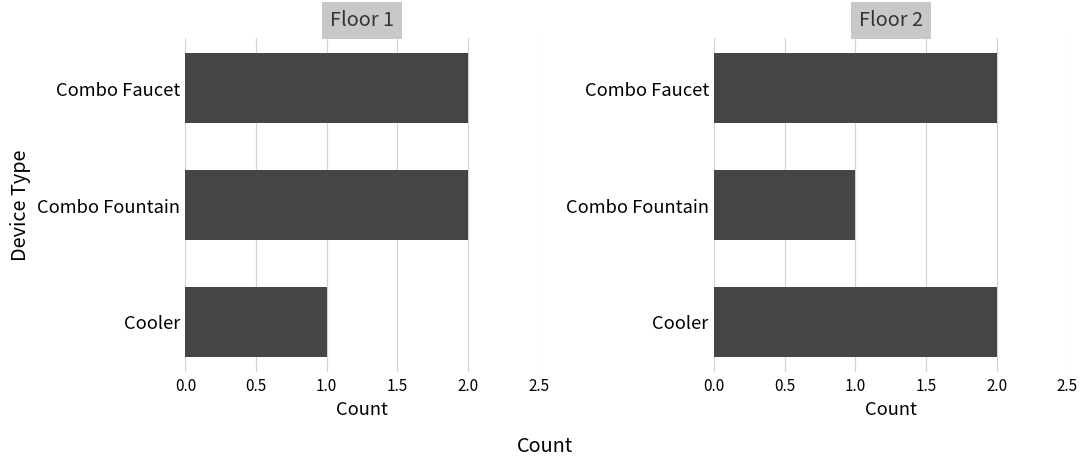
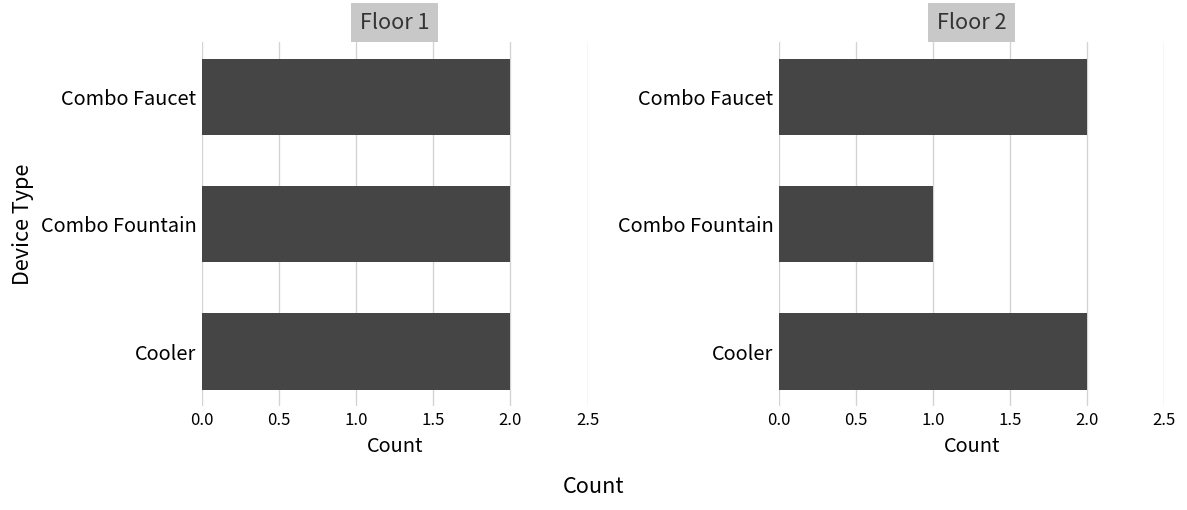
Floor 1, Cooler: 1 -> 2
